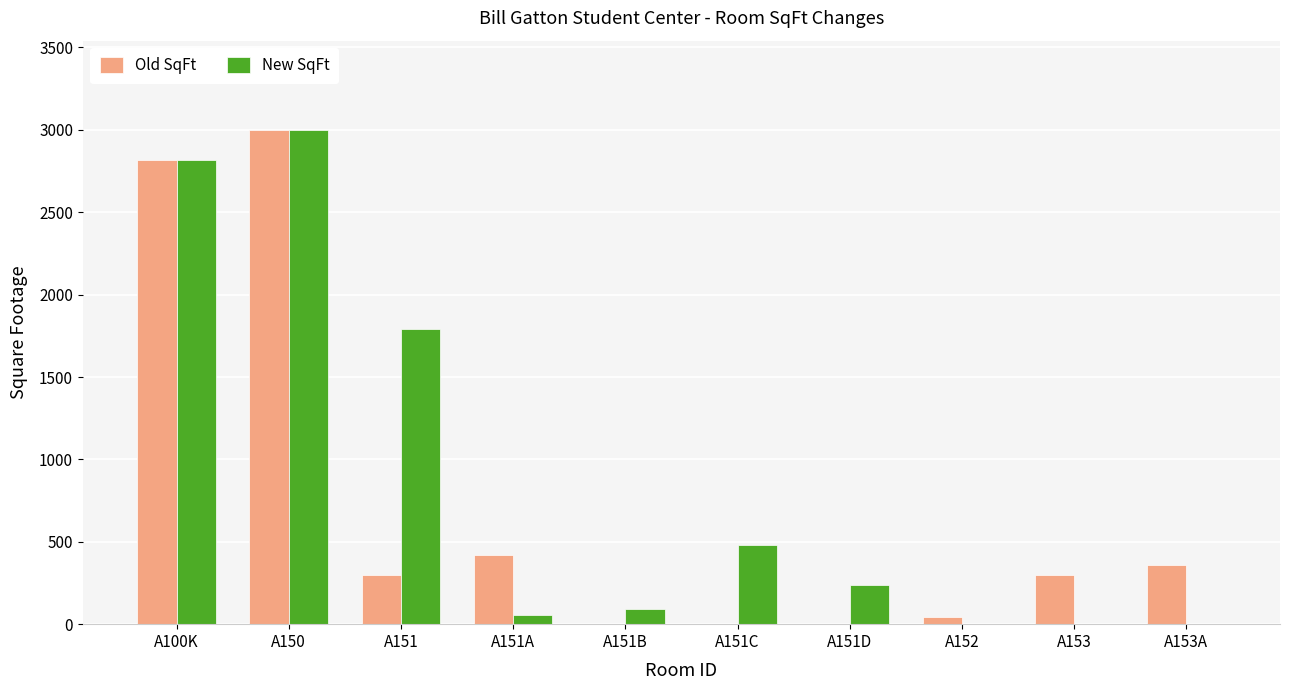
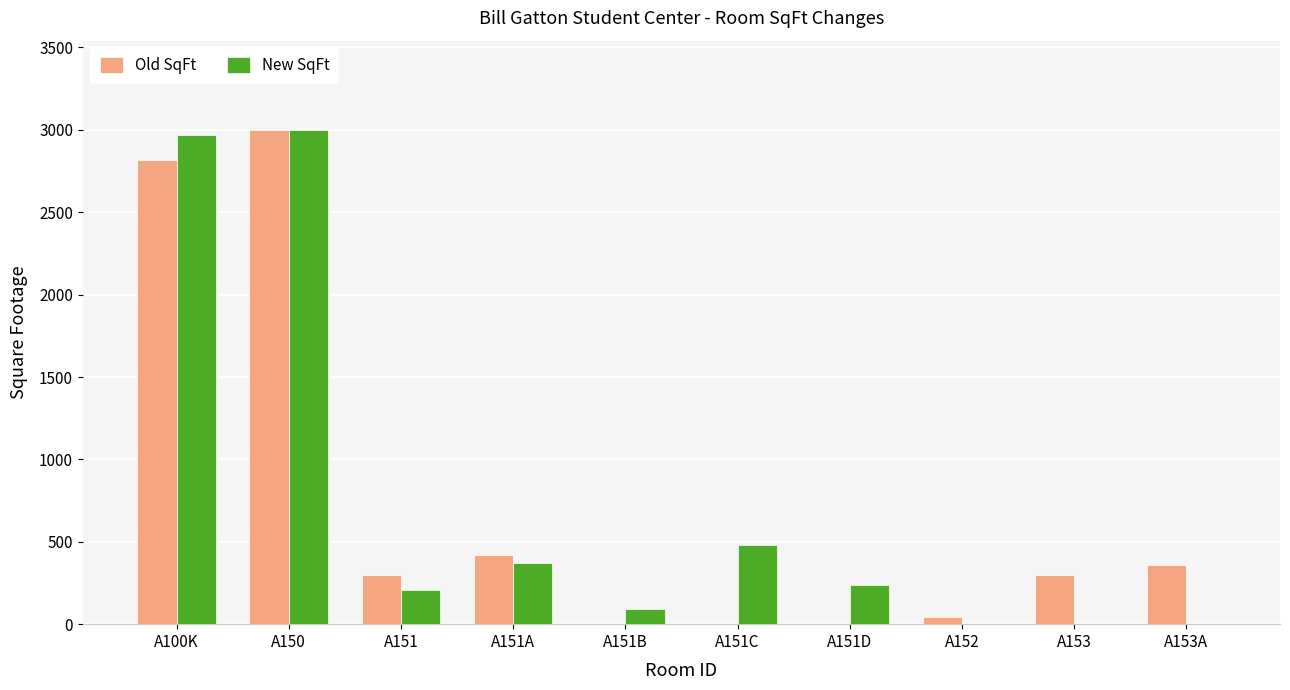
New SqFt, A100K: 2810 -> 2970
New SqFt, A151: 1790 -> 210
New SqFt, A151A: 60 -> 370
